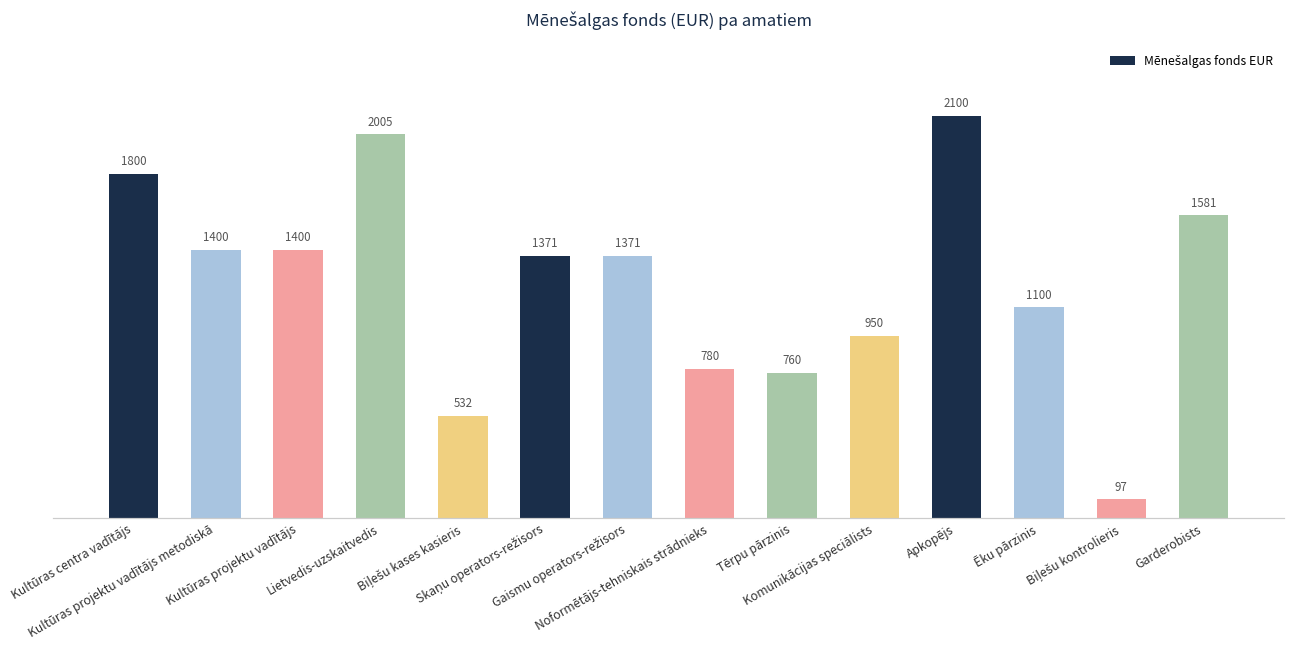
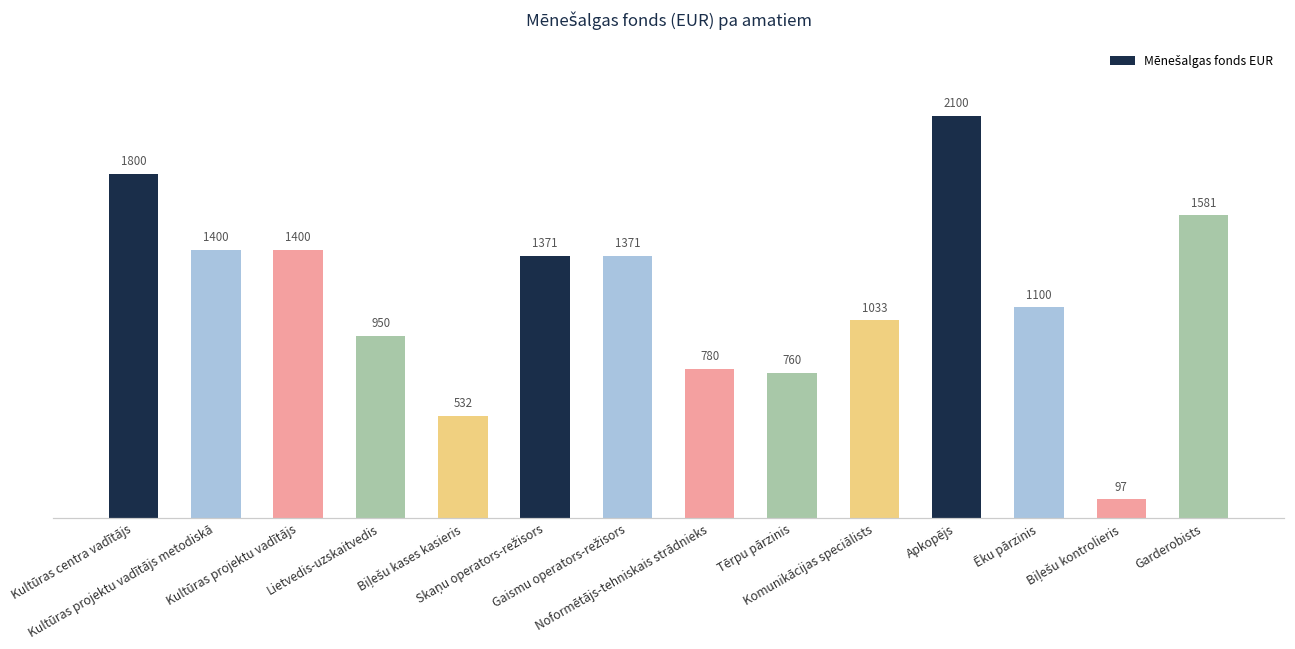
Lietvedis-uzskaitvedis: 2005 -> 950
Komunikācijas speciālists: 950 -> 1033
